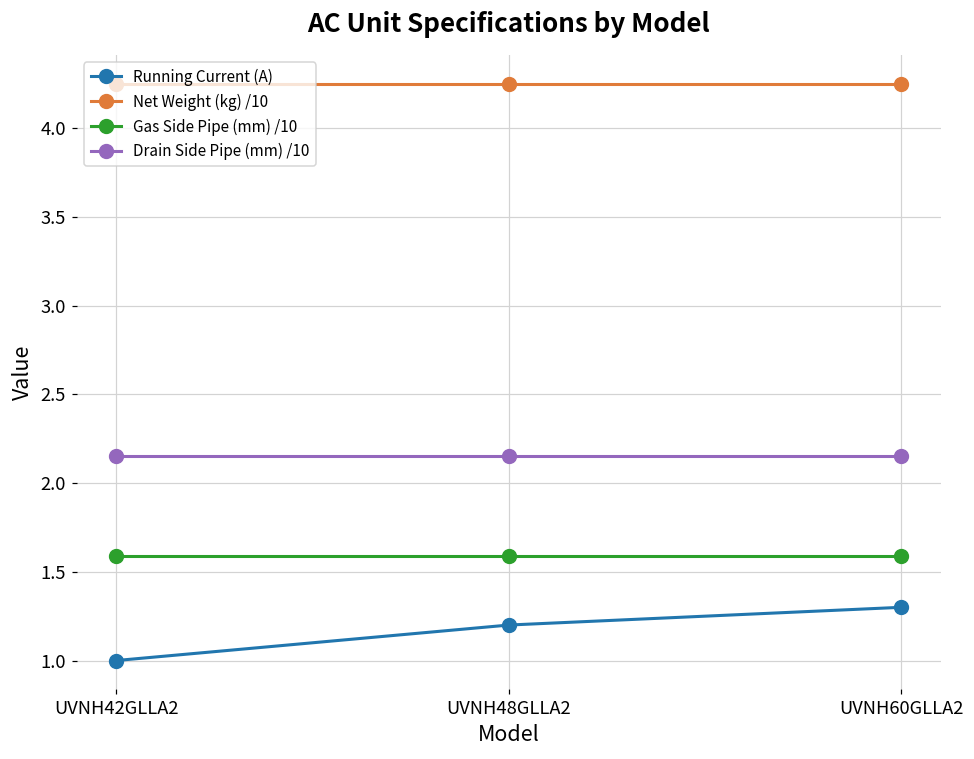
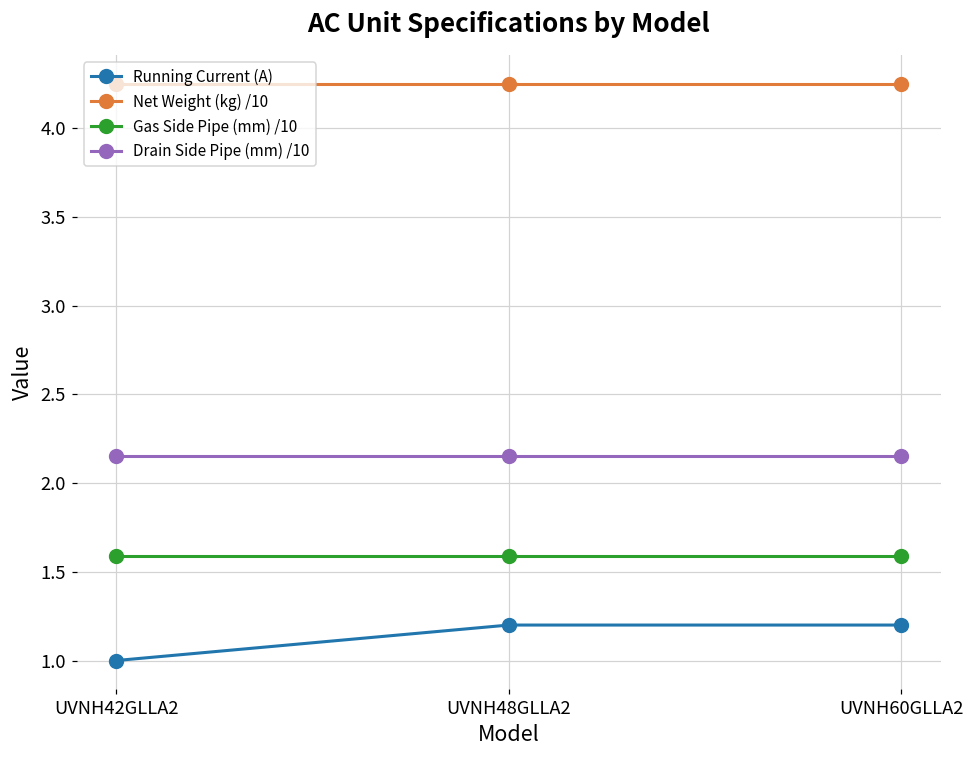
Running Current (A), UVNH60GLLA2: 1.3 -> 1.2
